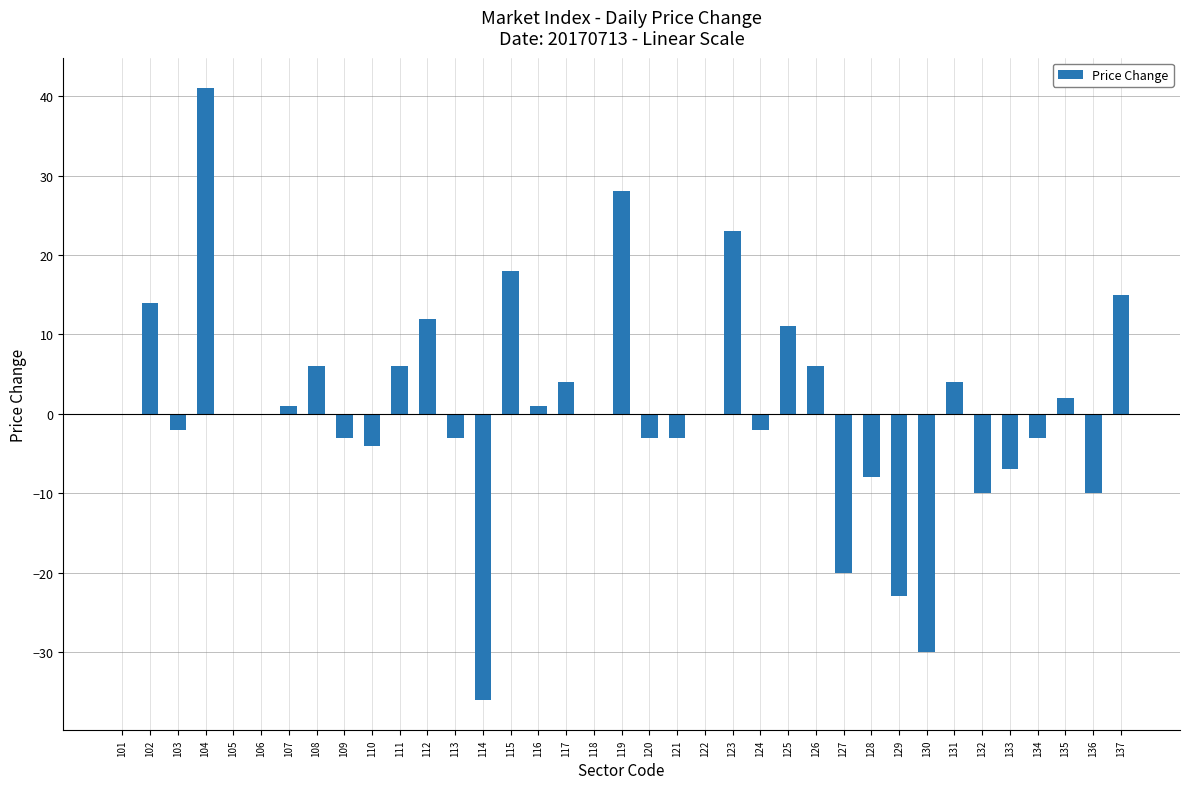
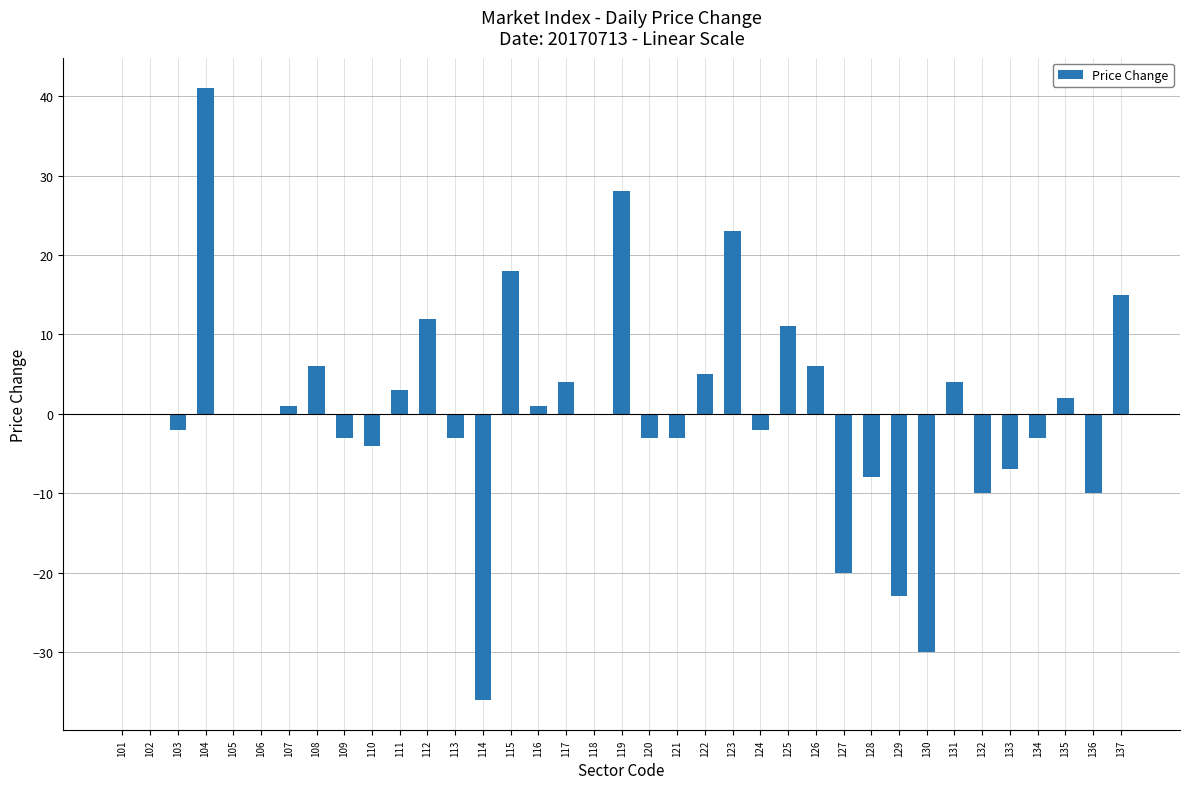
102: 14 -> 0
111: 6 -> 3
122: 0 -> 5
